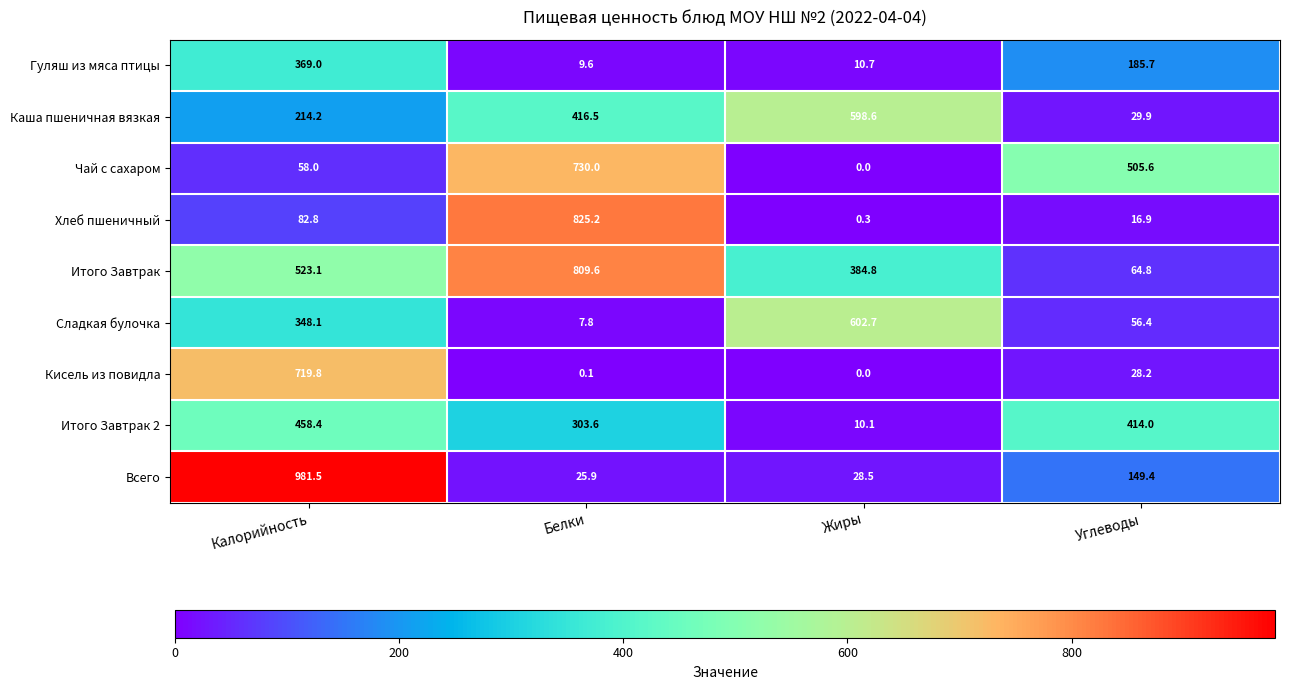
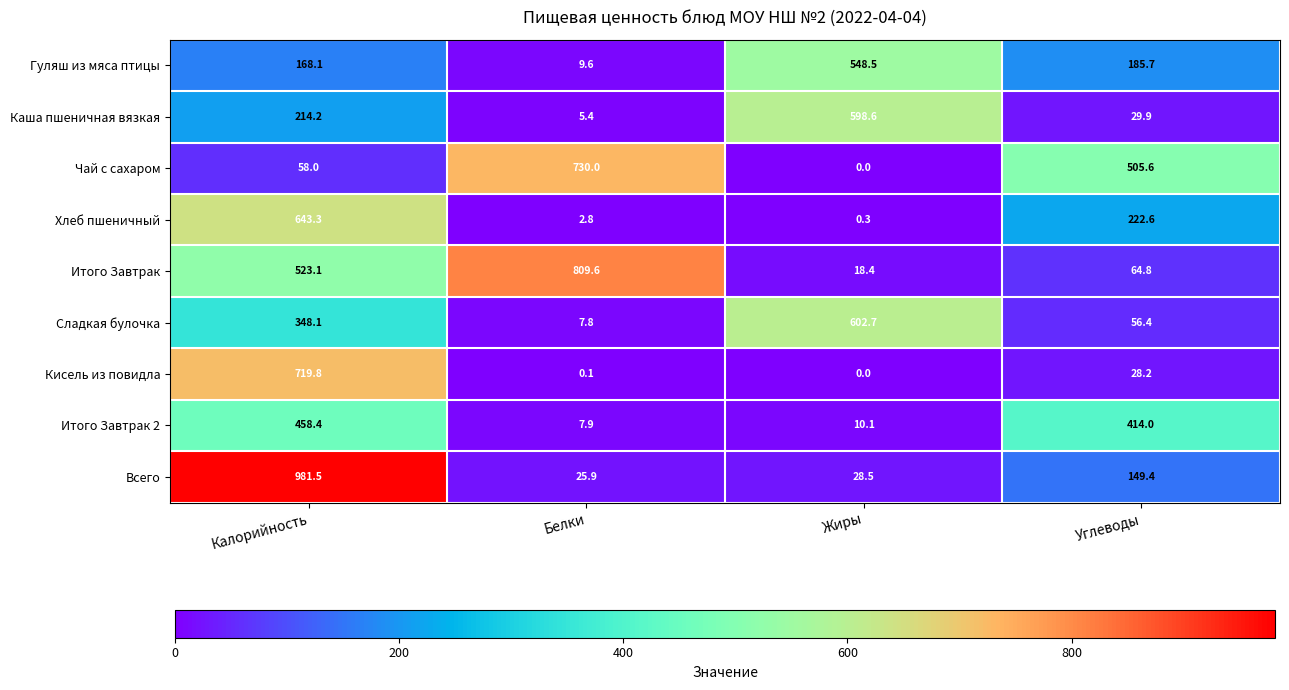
Гуляш из мяса птицы, Калорийность: 369.0 -> 168.1
Гуляш из мяса птицы, Жиры: 10.7 -> 548.5
Каша пшеничная вязкая, Белки: 416.5 -> 5.4
Хлеб пшеничный, Калорийность: 82.8 -> 643.3
Хлеб пшеничный, Белки: 825.2 -> 2.8
Хлеб пшеничный, Углеводы: 16.9 -> 222.6
Итого Завтрак, Жиры: 384.8 -> 18.4
Итого Завтрак 2, Белки: 303.6 -> 7.9
